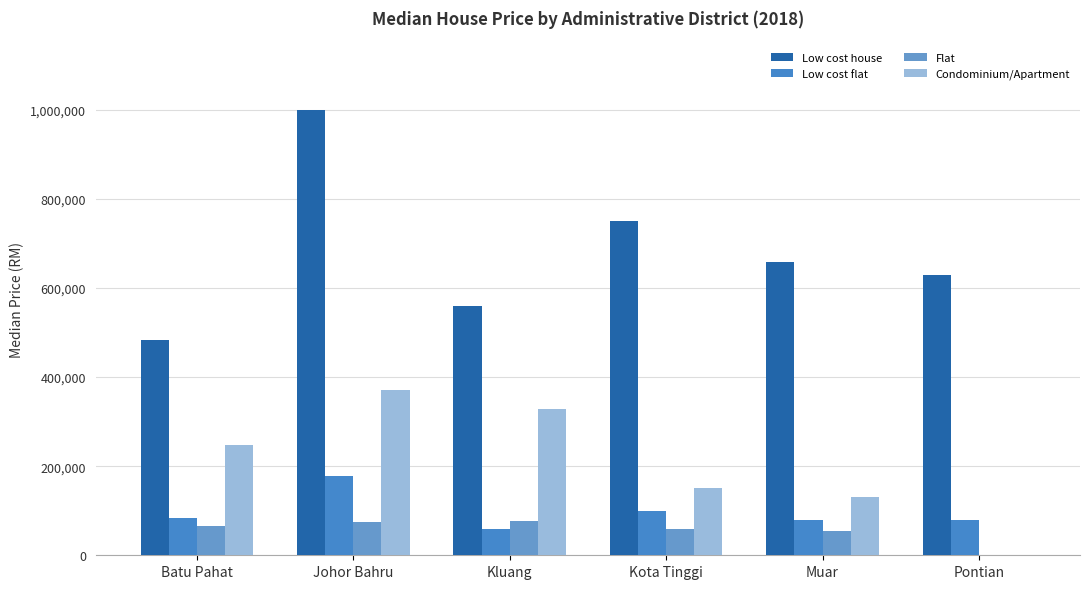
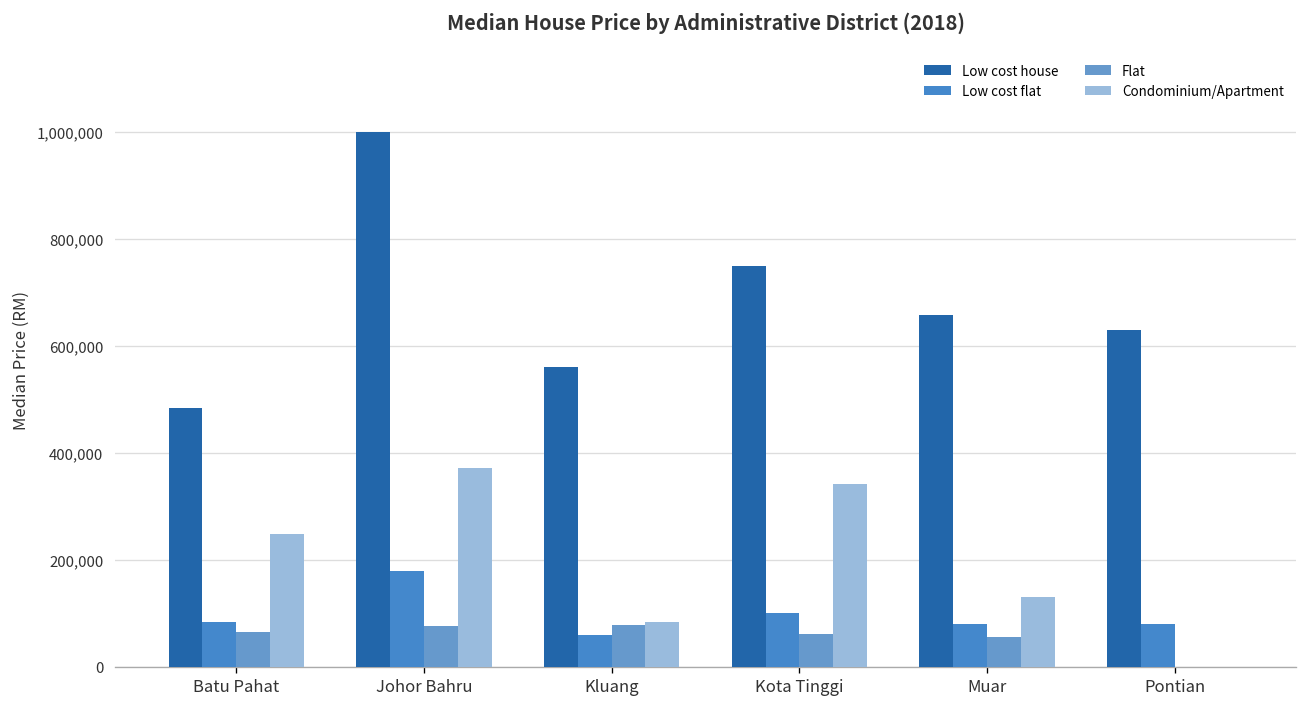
Condominium/Apartment, Kluang: 330,000 -> 80,000
Condominium/Apartment, Kota Tinggi: 150,000 -> 340,000
